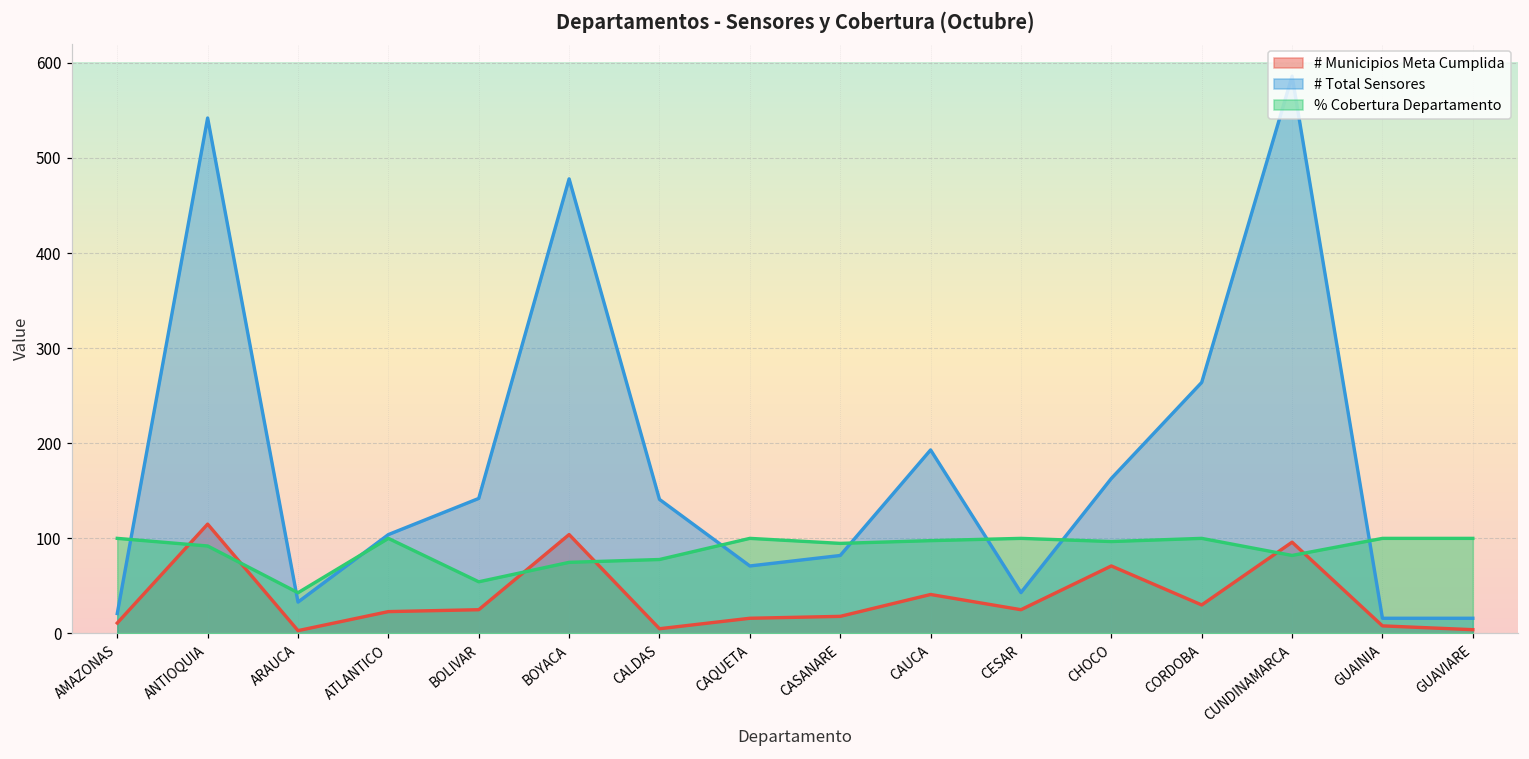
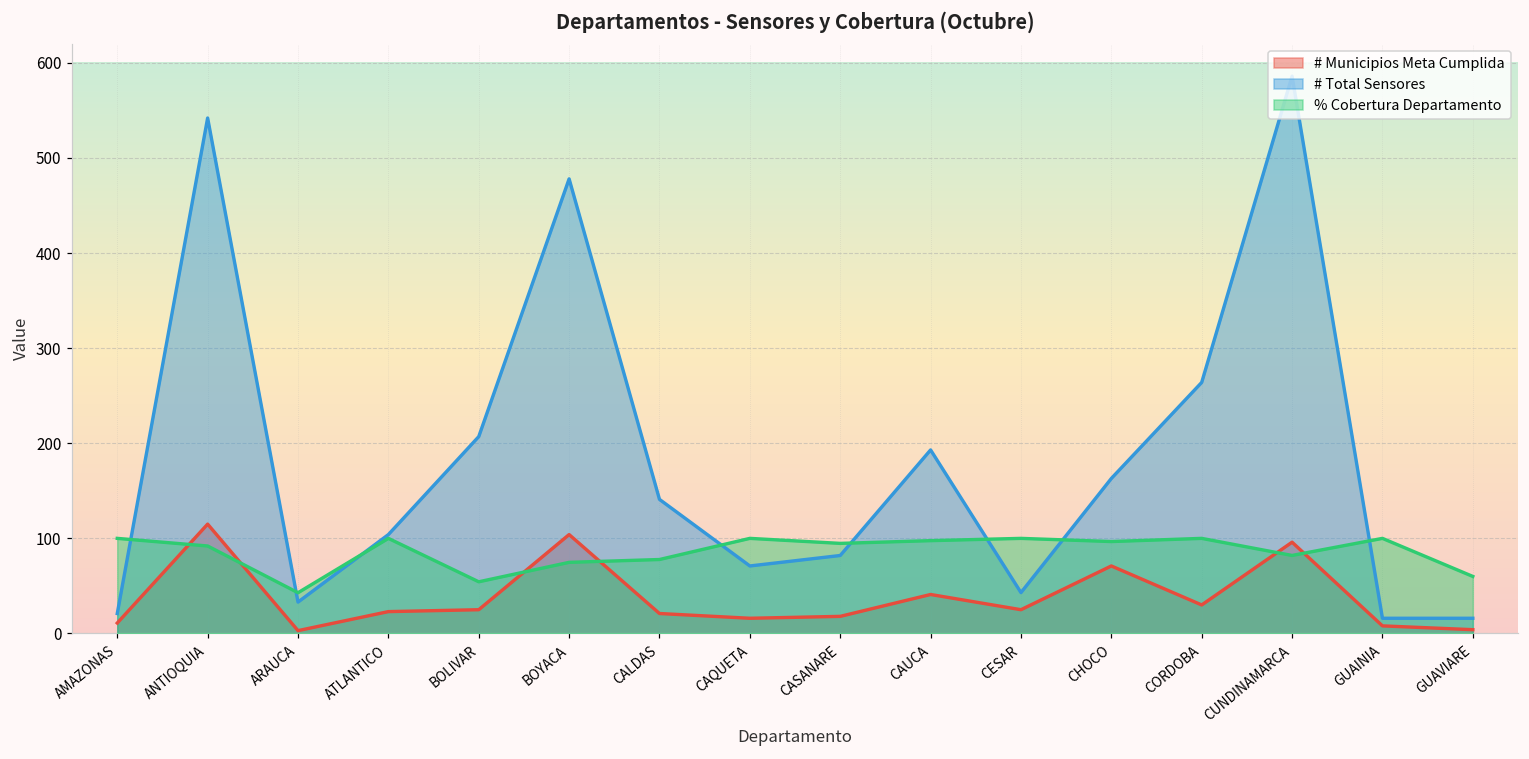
# Total Sensores, BOLIVAR: 140 -> 210
# Municipios Meta Cumplida, CALDAS: 10 -> 20
% Cobertura Departamento, GUAVIARE: 100 -> 60
